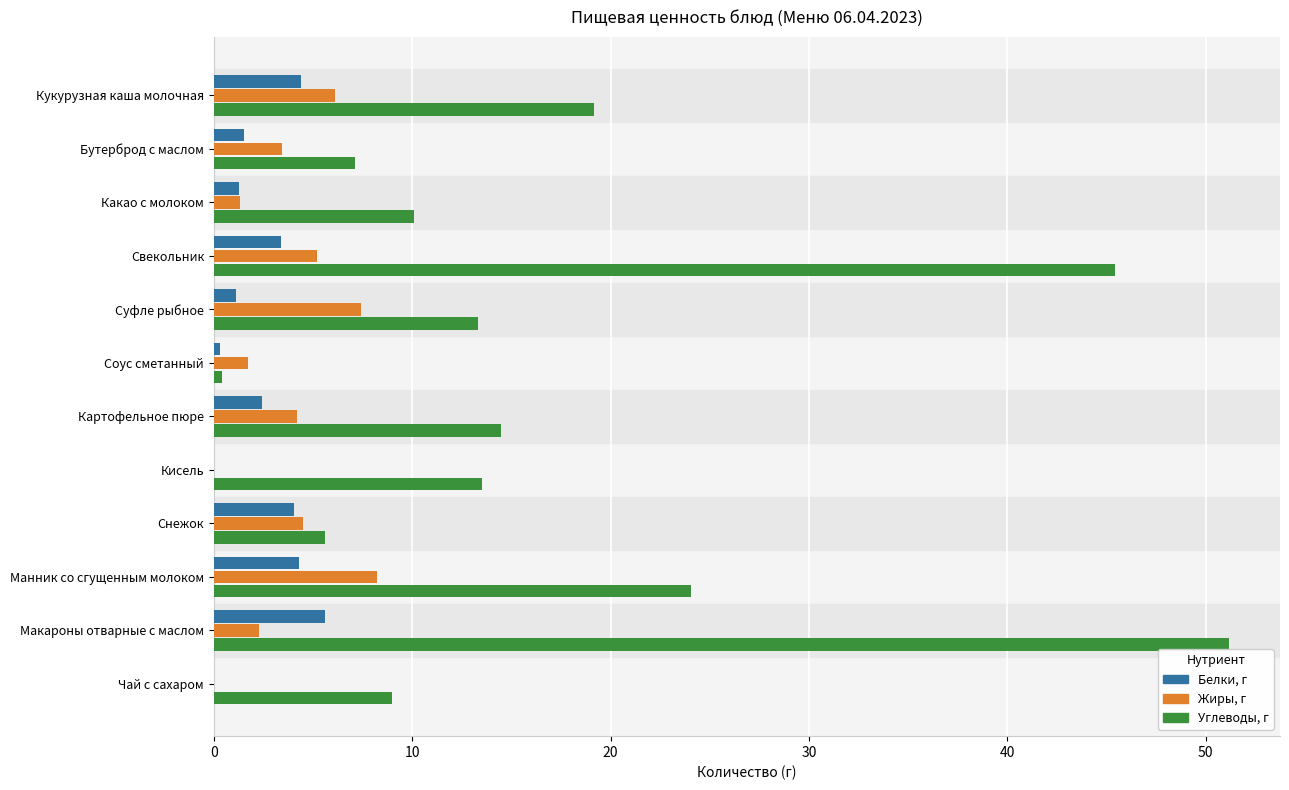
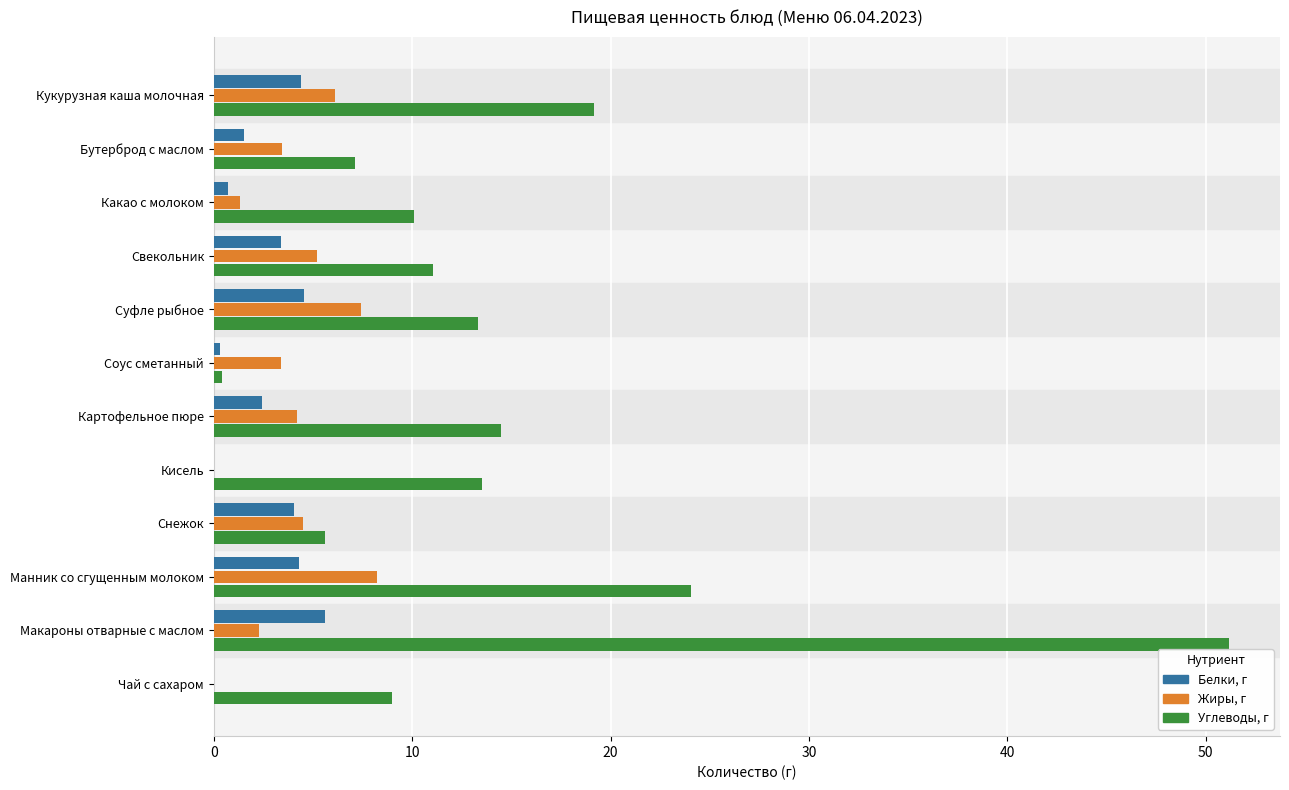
Белки, г, Какао с молоком: 1.3 -> 0.7
Углеводы, г, Свекольник: 45.4 -> 11.0
Белки, г, Суфле рыбное: 1.1 -> 4.6
Жиры, г, Соус сметанный: 1.7 -> 3.4
